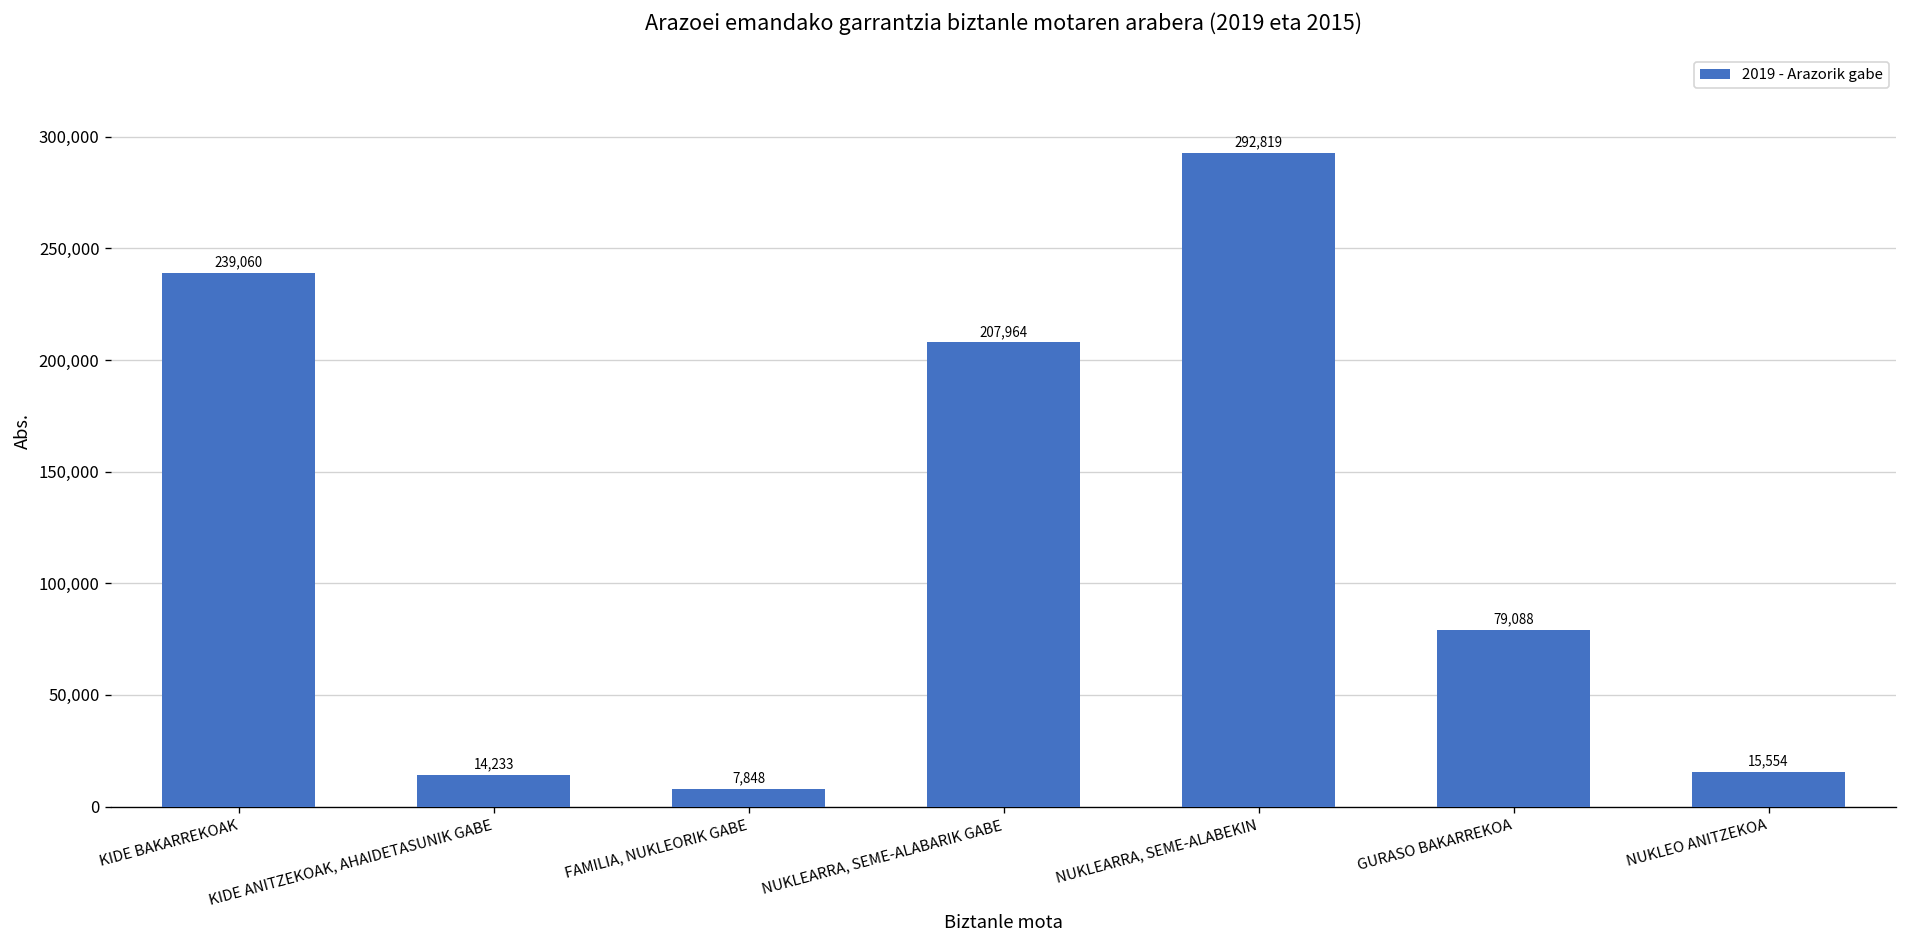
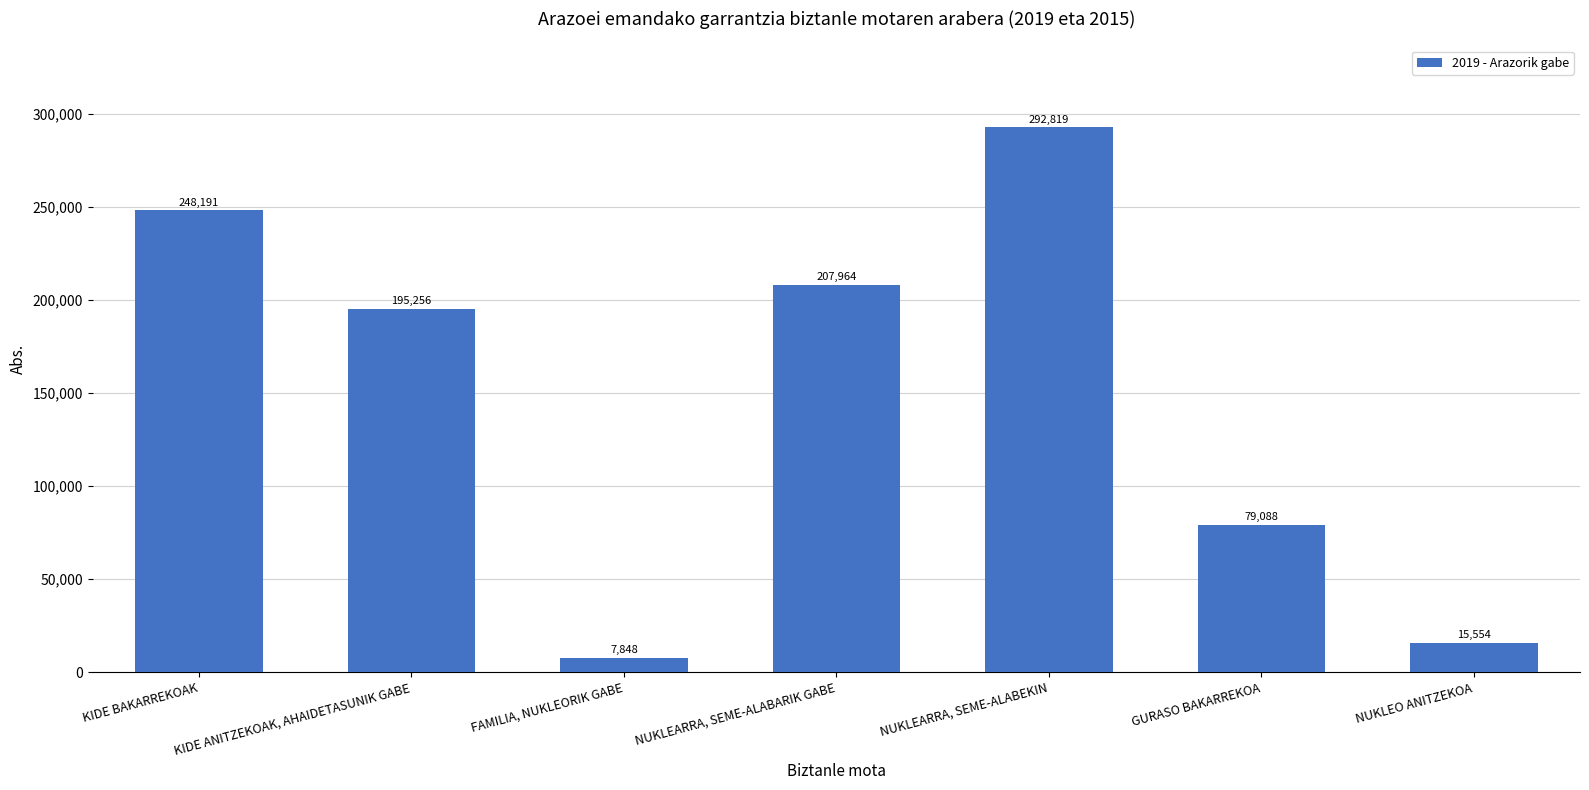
KIDE BAKARREKOAK: 239,060 -> 248,191
KIDE ANITZEKOAK, AHAIDETASUNIK GABE: 14,233 -> 195,256
